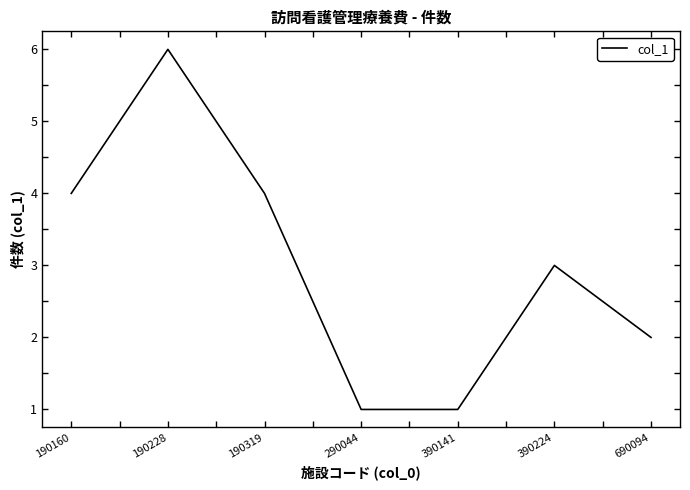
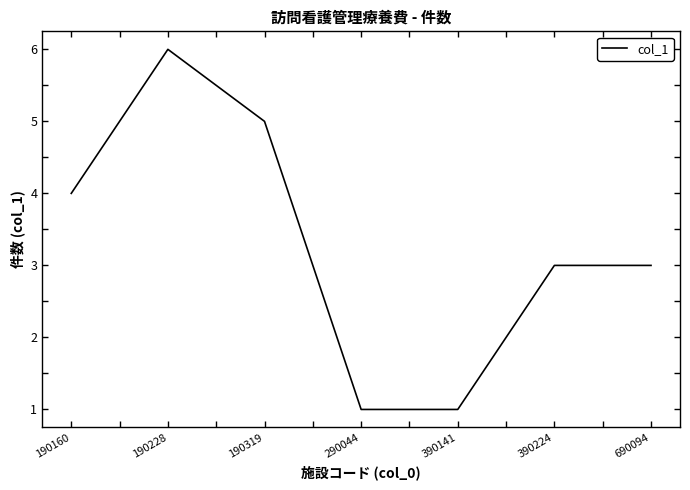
190319: 4 -> 5
690094: 2 -> 3
